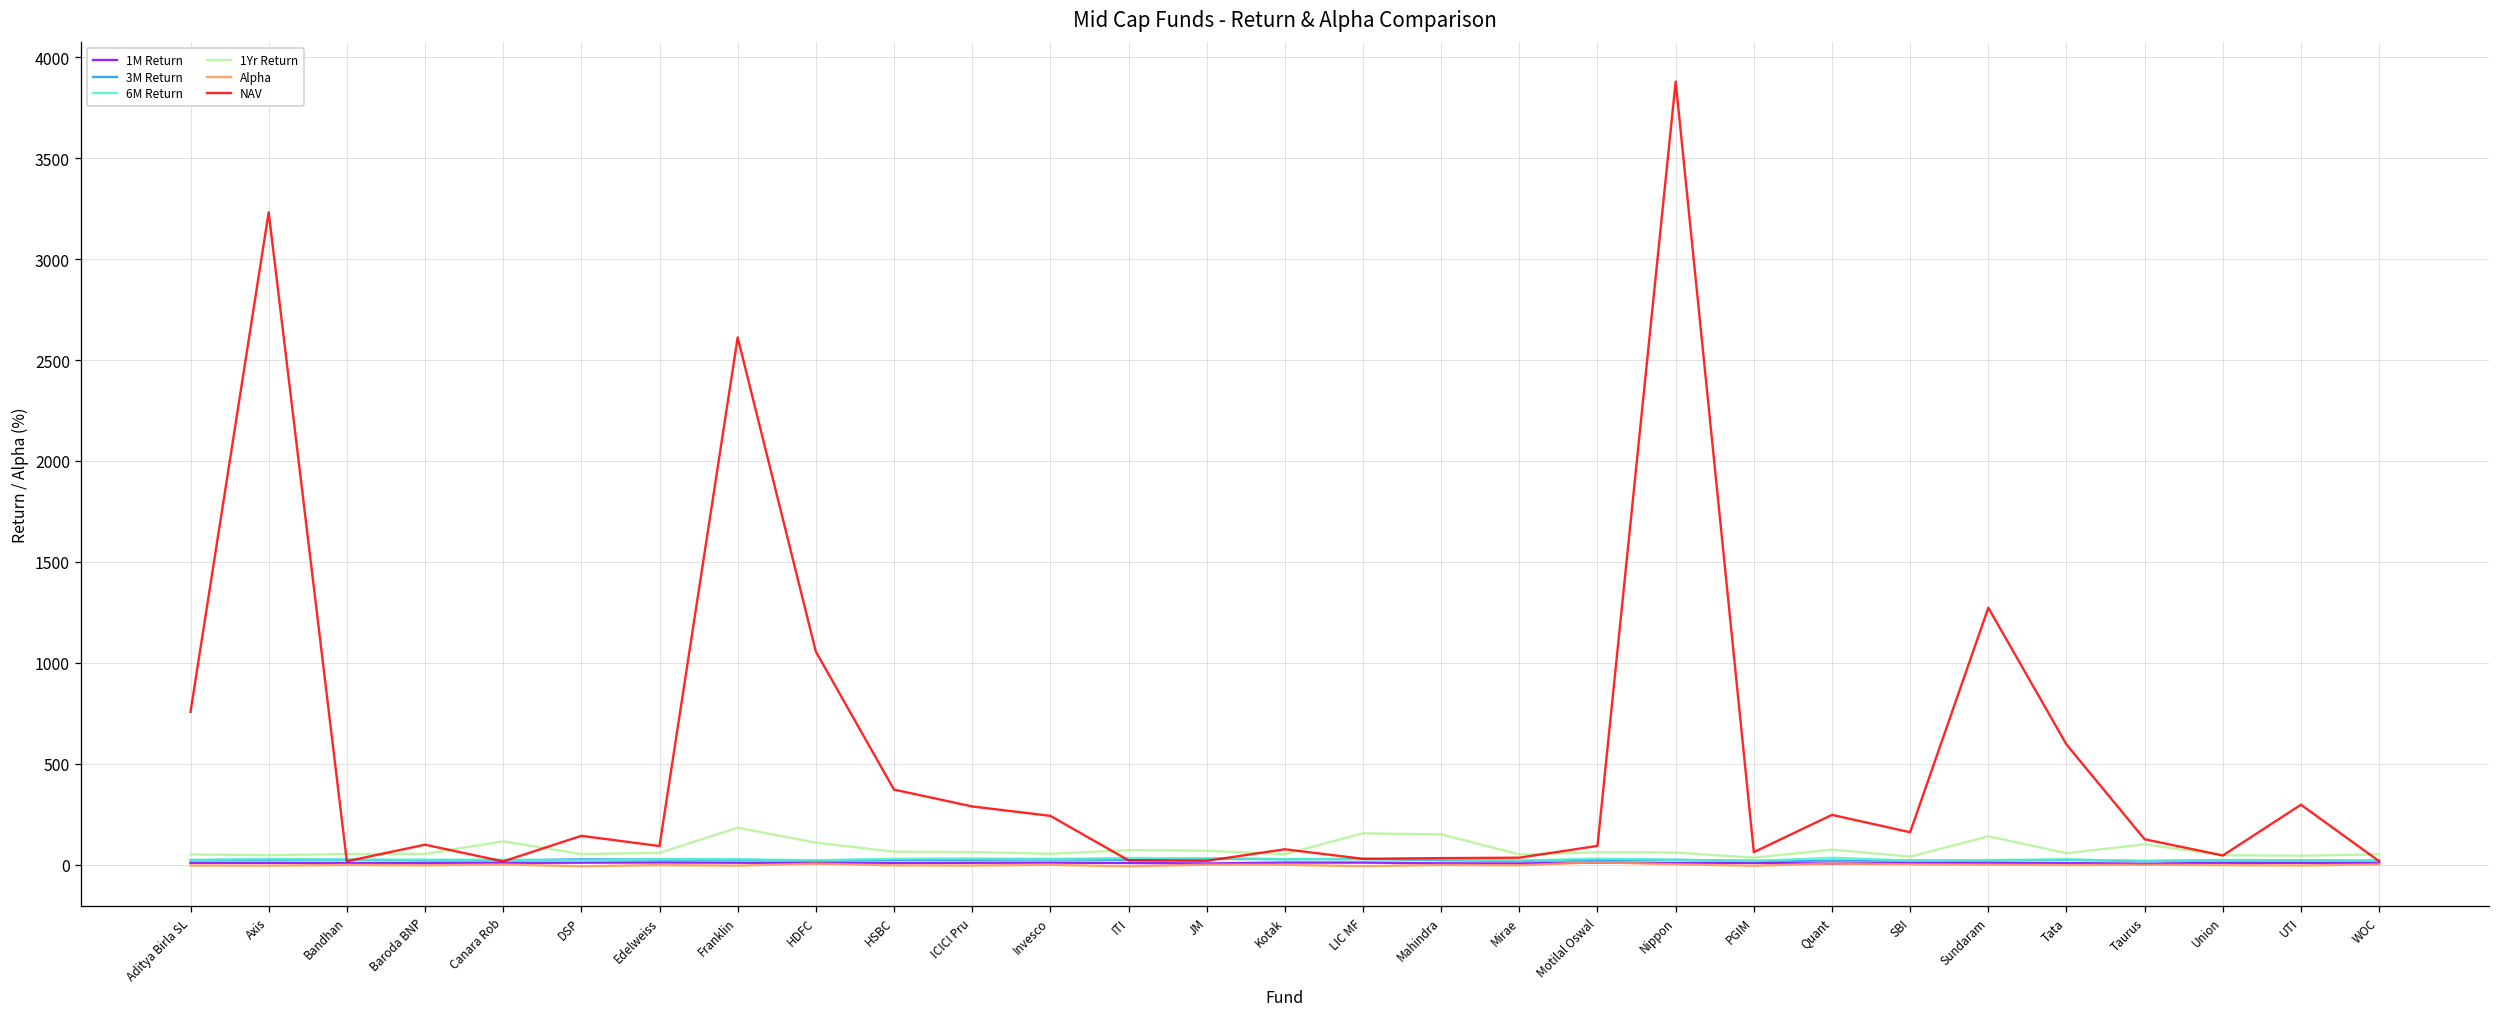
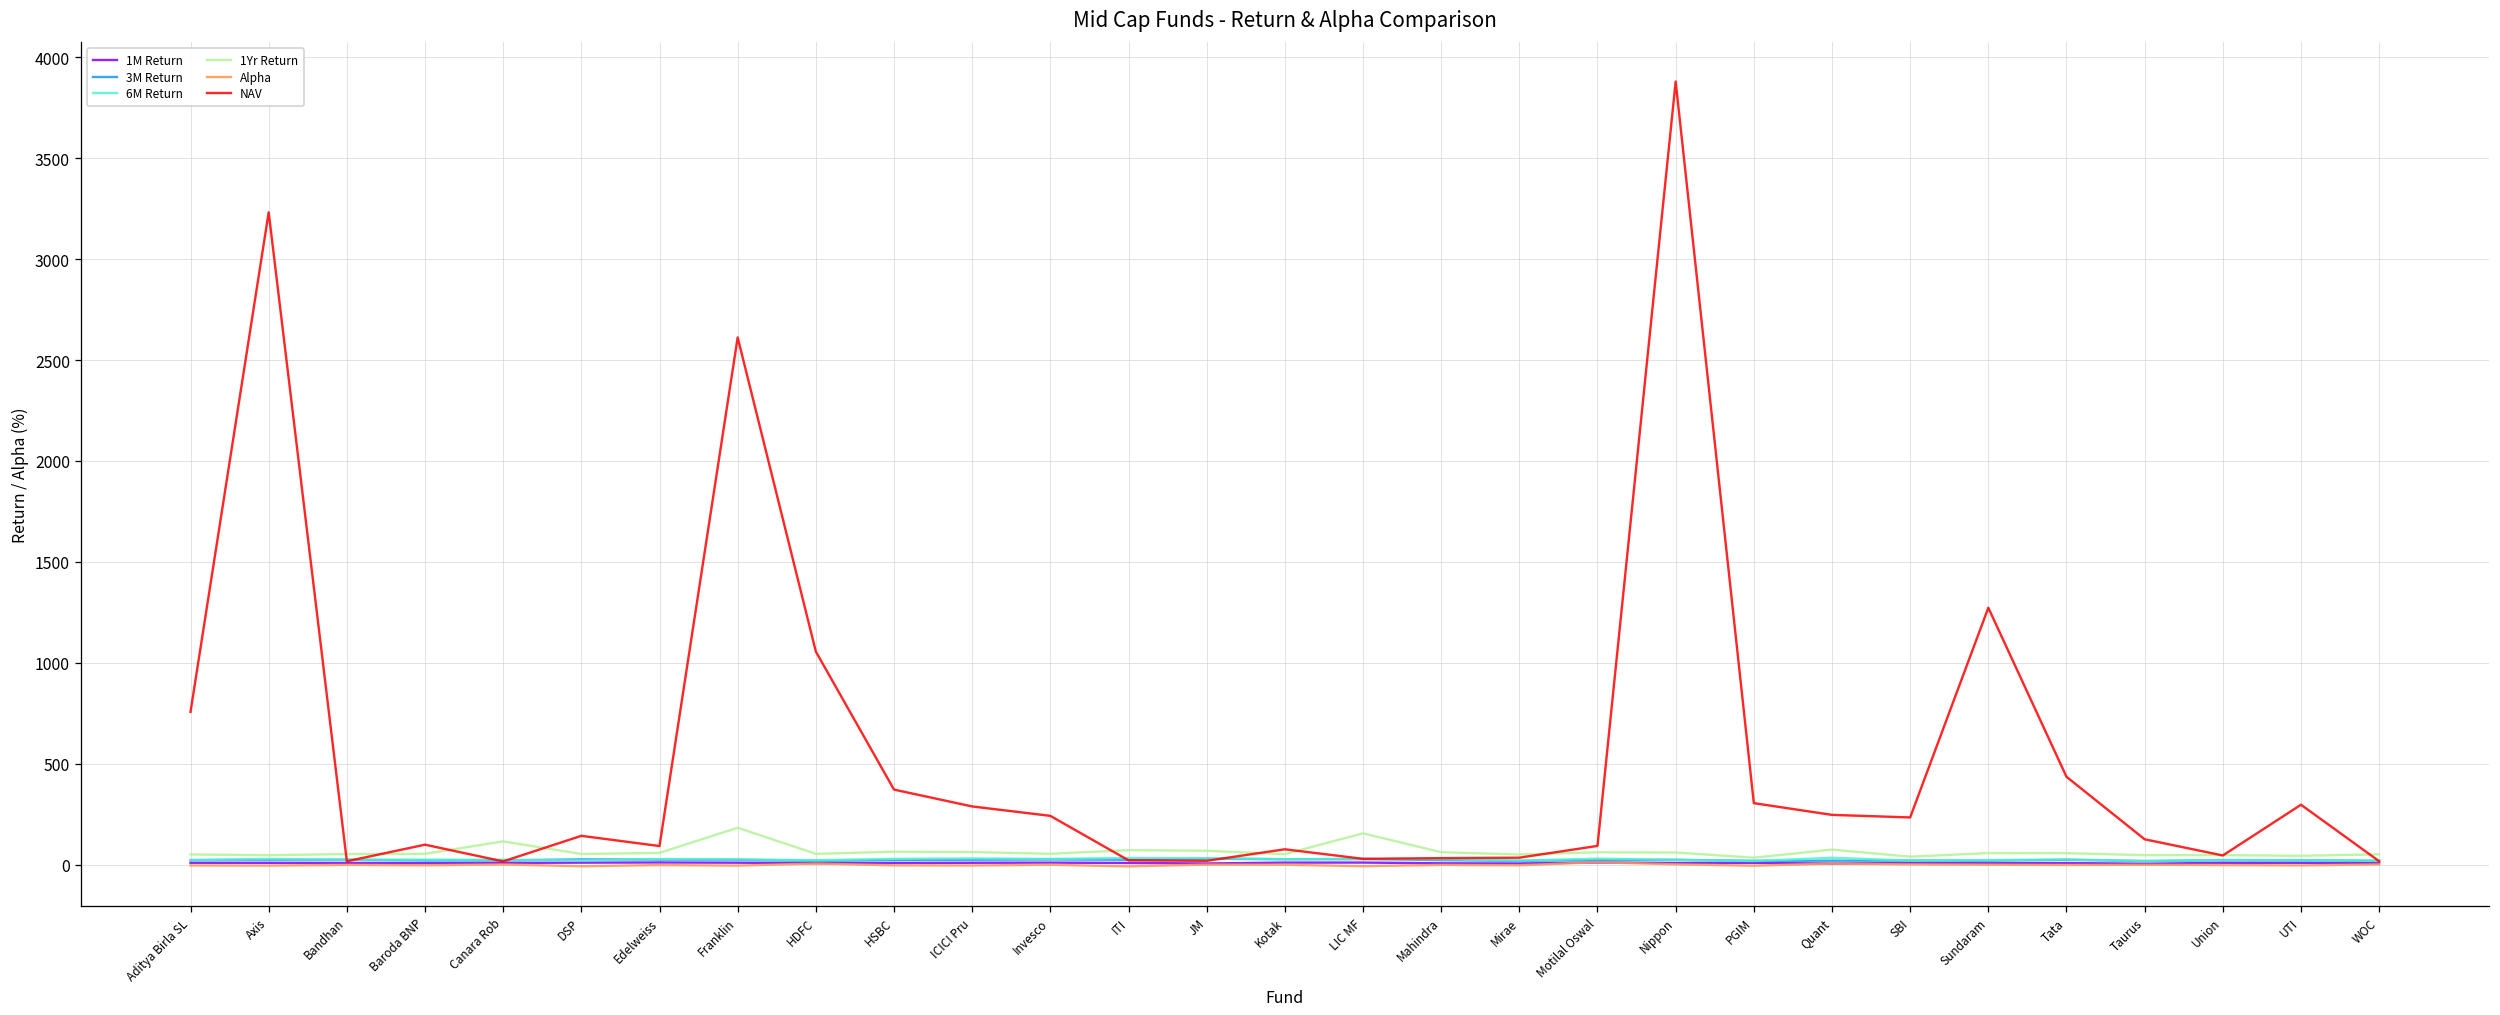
1Yr Return, HDFC: 110 -> 50
1Yr Return, Mahindra: 150 -> 60
NAV, PGIM: 60 -> 300
NAV, SBI: 160 -> 230
1Yr Return, Sundaram: 140 -> 60
NAV, Tata: 600 -> 440
1Yr Return, Taurus: 100 -> 50
